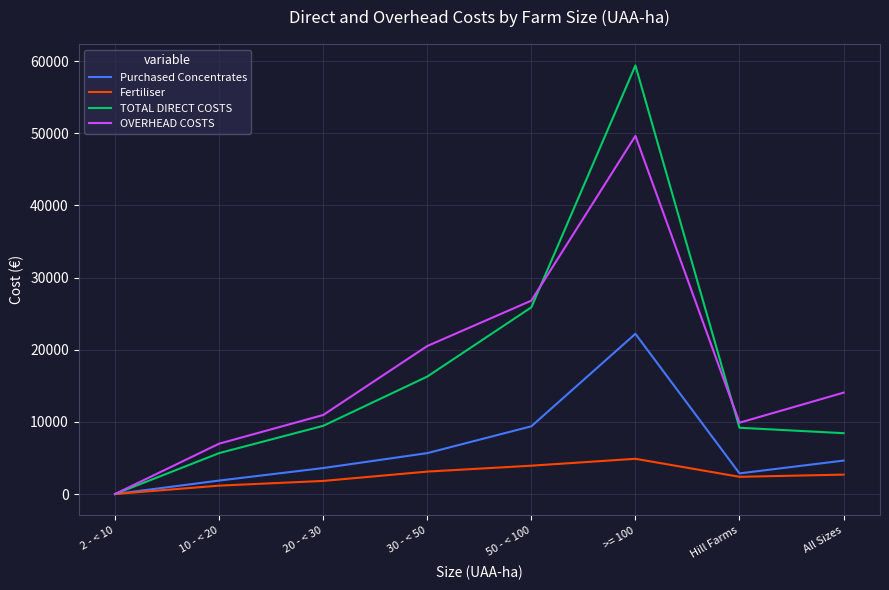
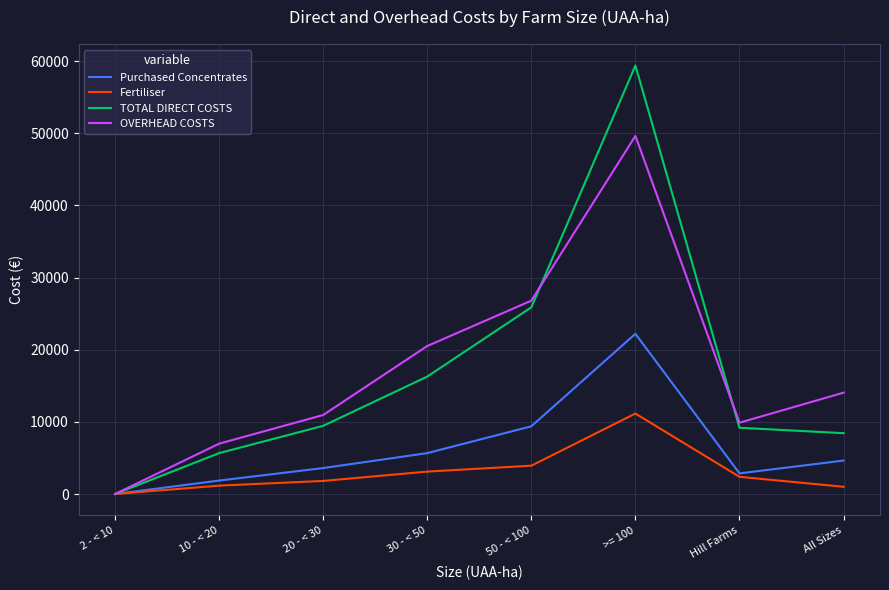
Fertiliser, >= 100: 5000 -> 11000
Fertiliser, All Sizes: 3000 -> 1000
